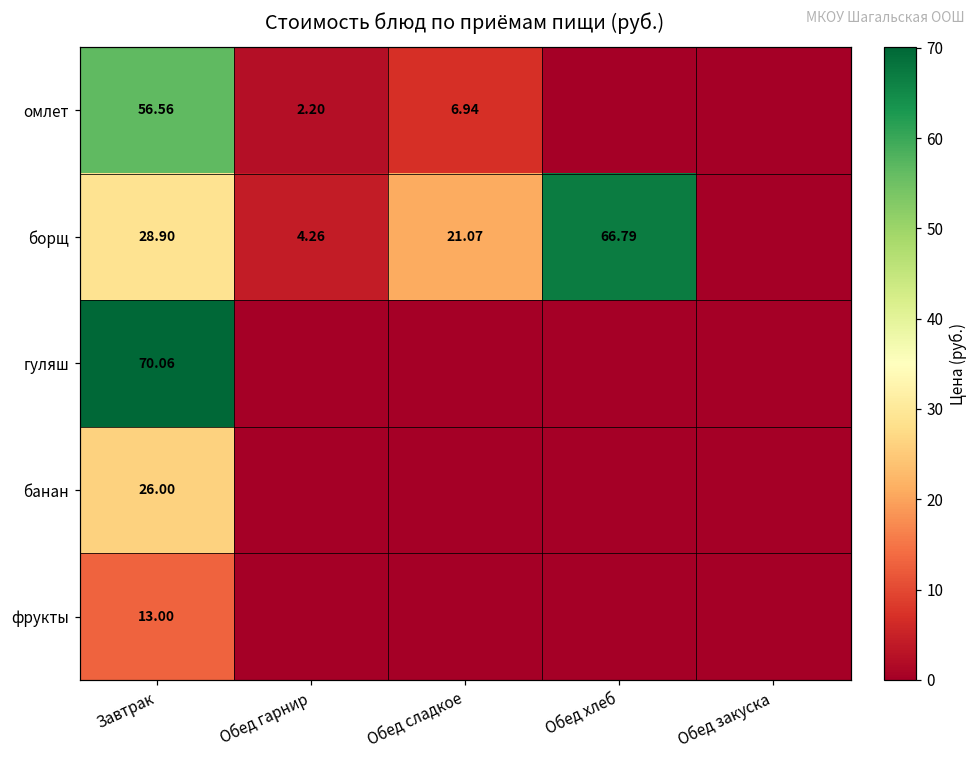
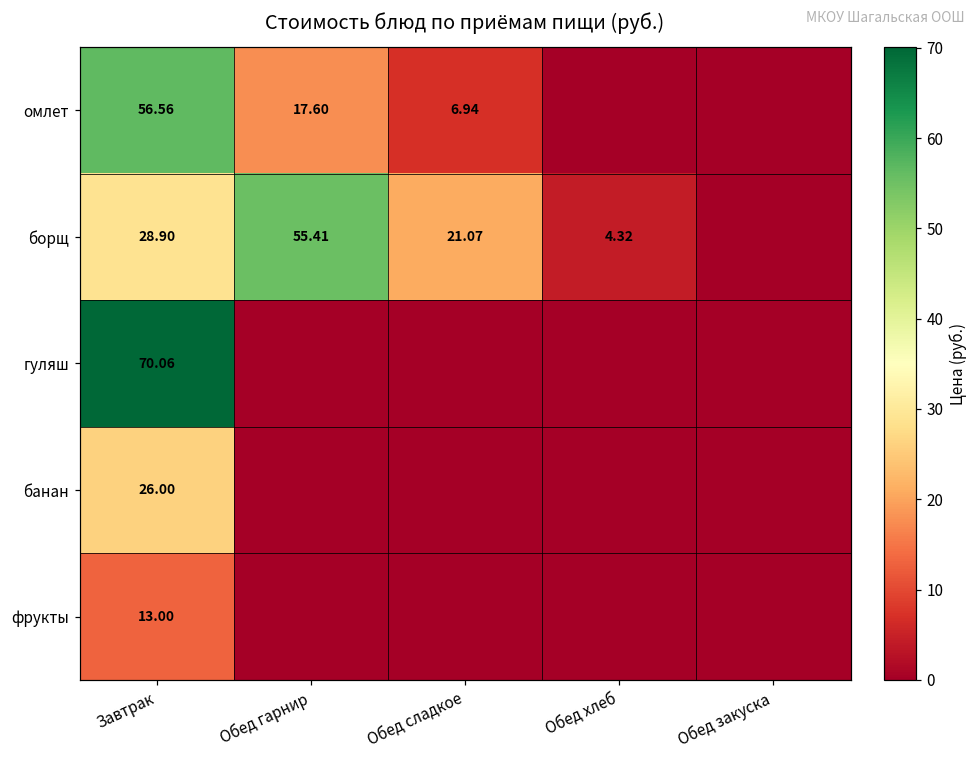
омлет, Обед гарнир: 2.20 -> 17.60
борщ, Обед гарнир: 4.26 -> 55.41
борщ, Обед хлеб: 66.79 -> 4.32
